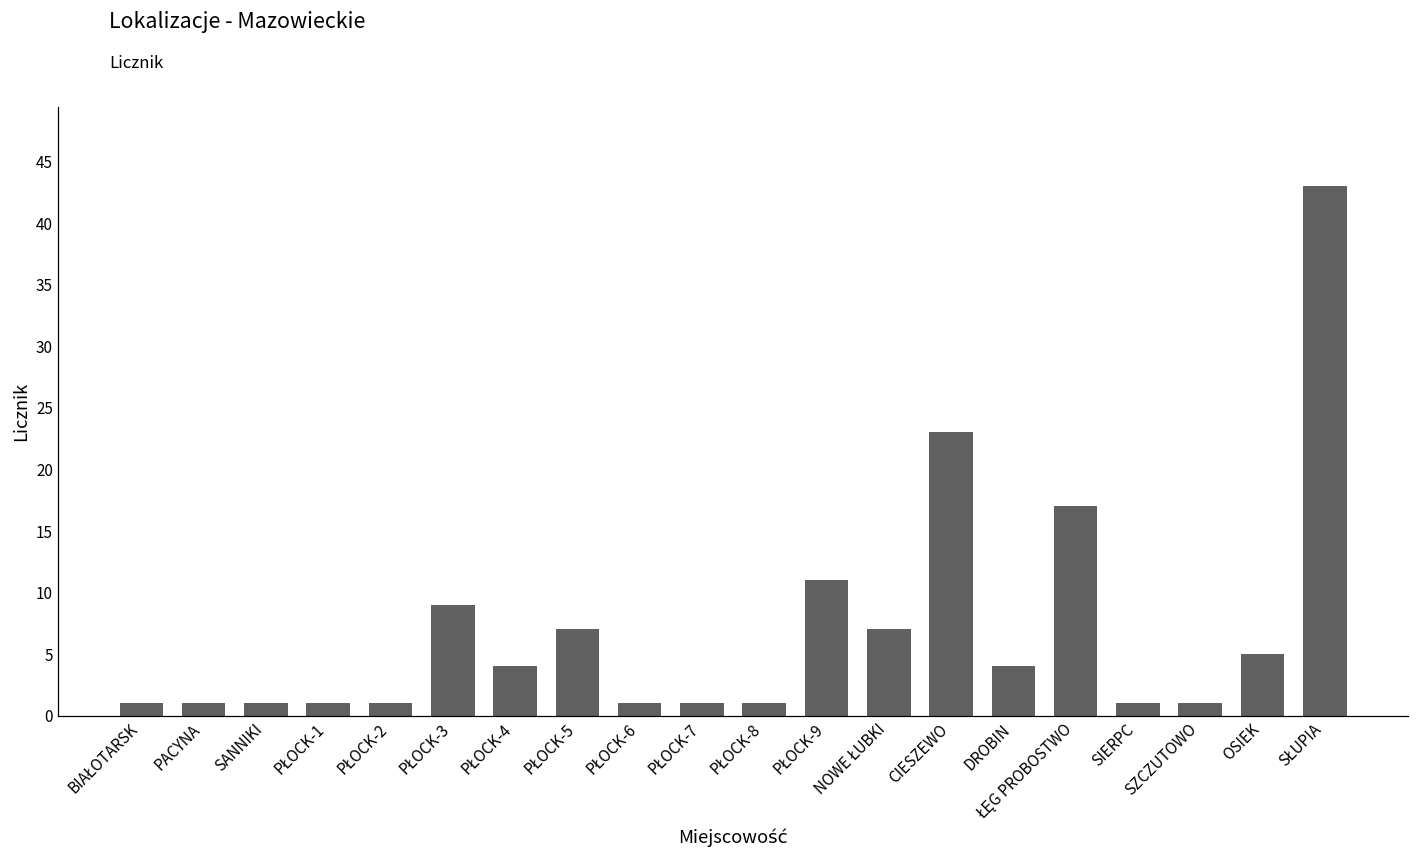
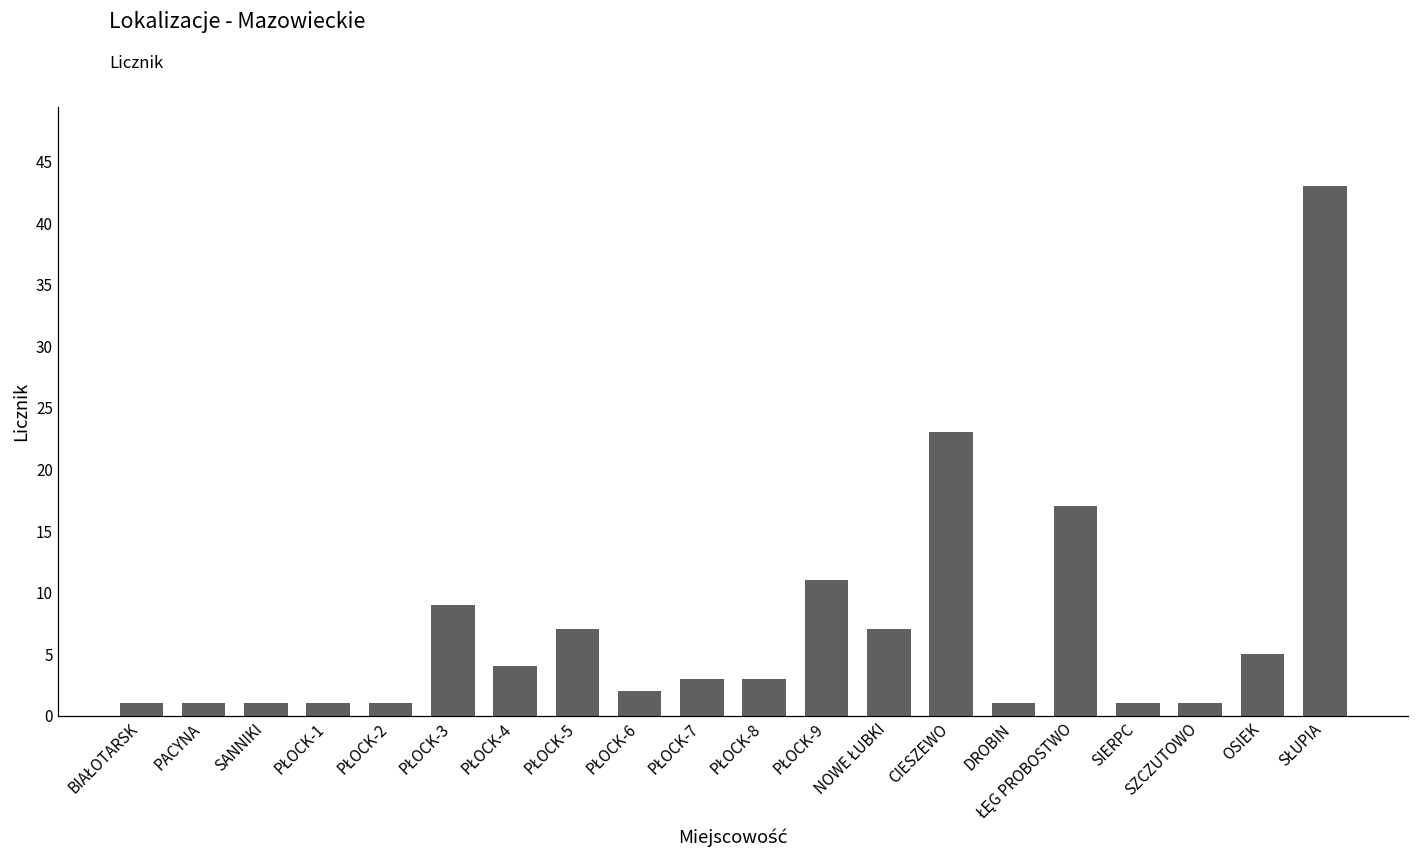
PŁOCK-6: 1 -> 2
PŁOCK-7: 1 -> 3
PŁOCK-8: 1 -> 3
DROBIN: 4 -> 1
